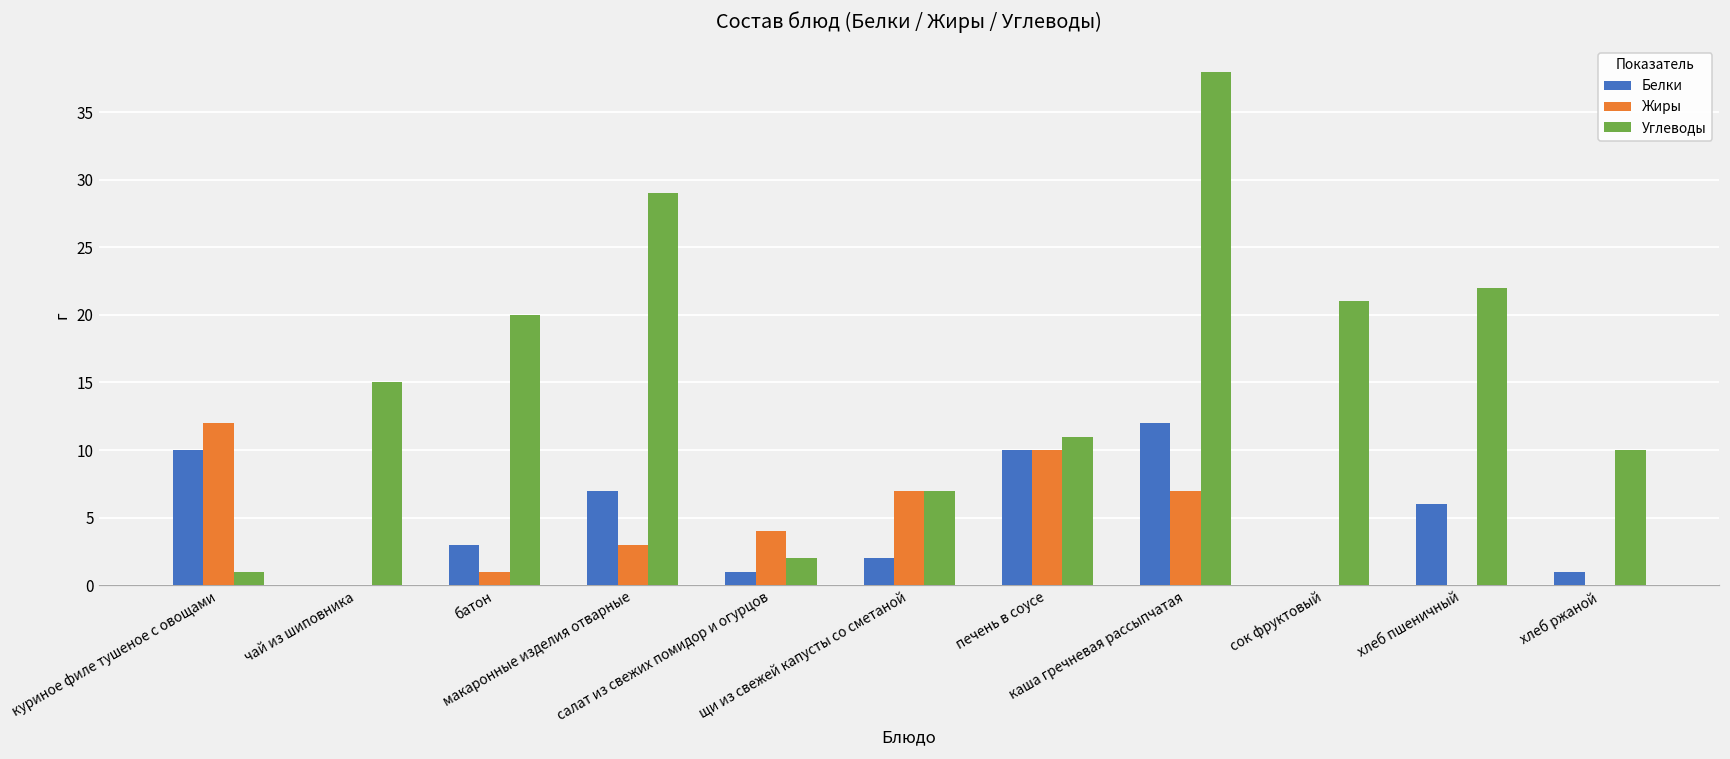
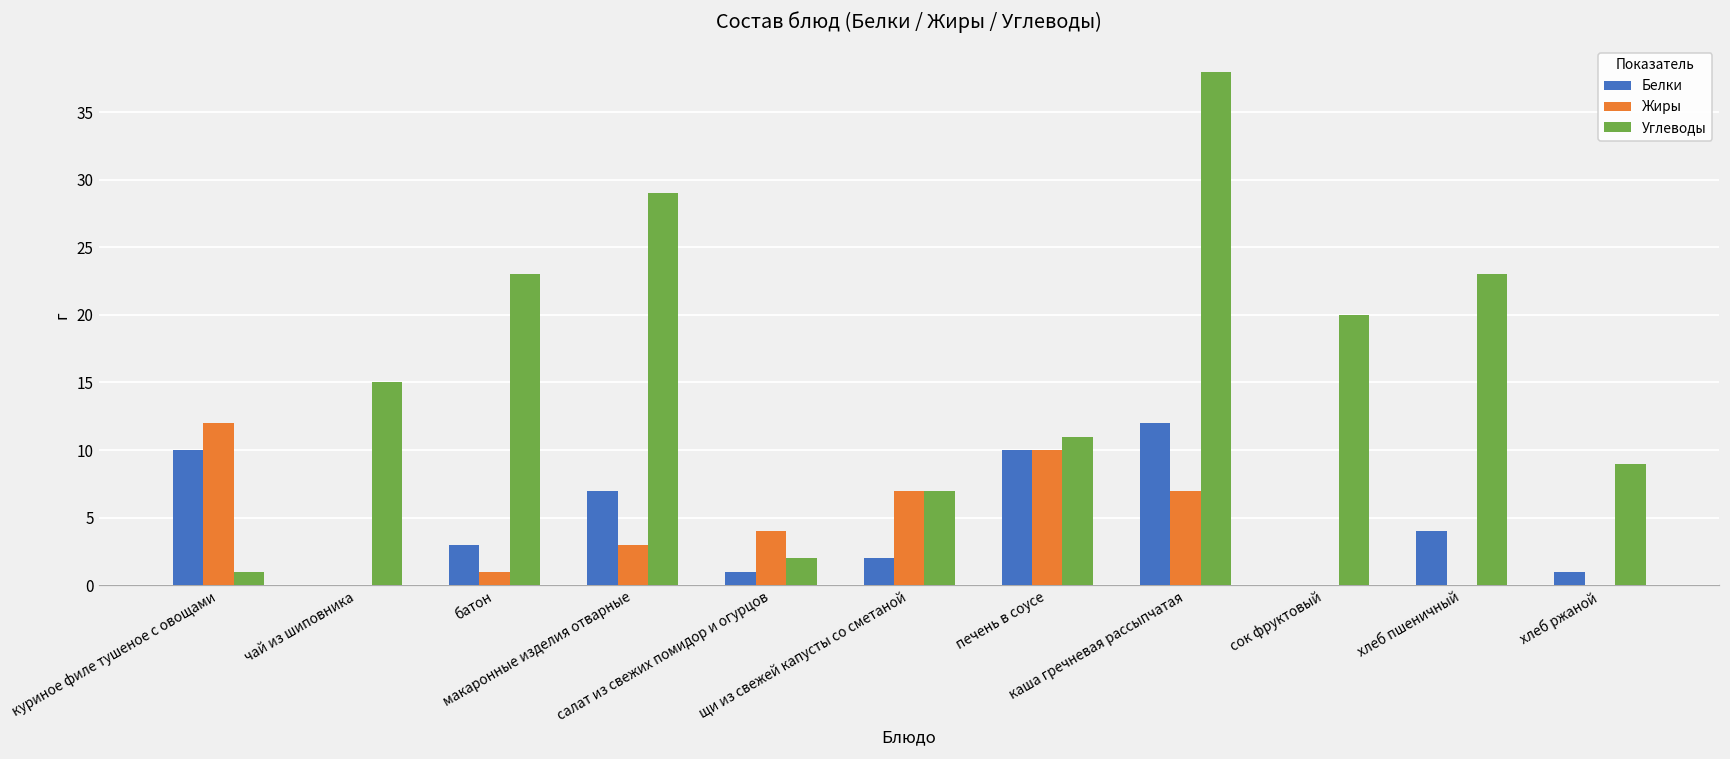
Углеводы, батон: 20 -> 23
Углеводы, сок фруктовый: 21 -> 20
Белки, хлеб пшеничный: 6 -> 4
Углеводы, хлеб пшеничный: 22 -> 23
Углеводы, хлеб ржаной: 10 -> 9
